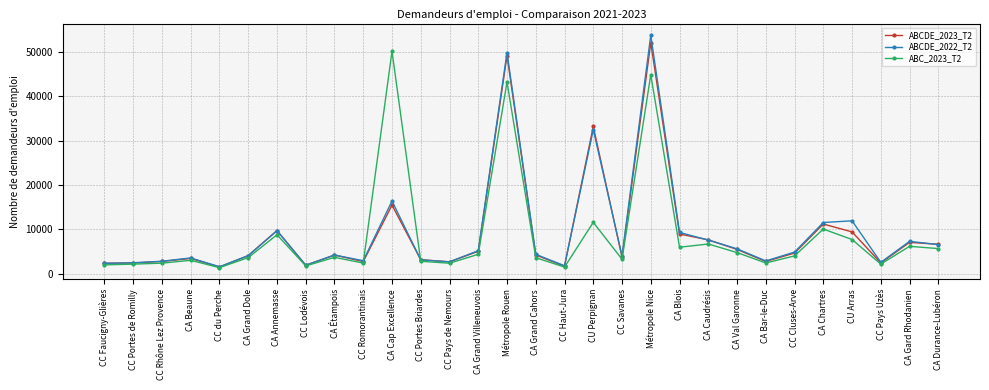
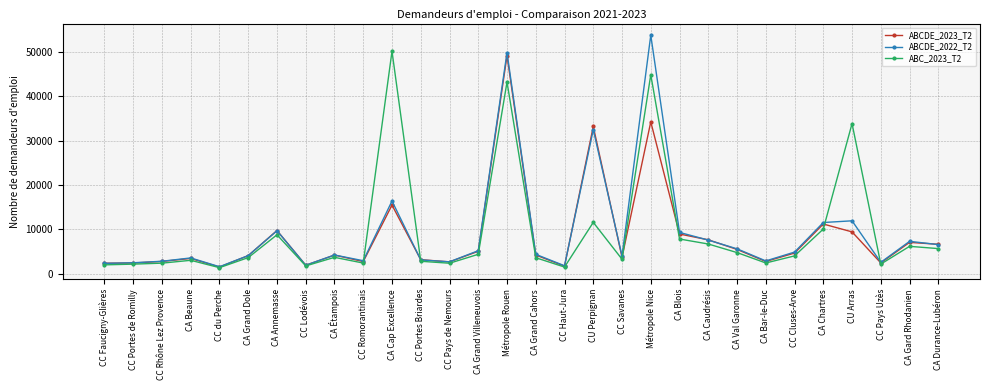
ABCDE_2023_T2, Métropole Nice: 52000 -> 34000
ABC_2023_T2, CA Blois: 6000 -> 8000
ABC_2023_T2, CU Arras: 8000 -> 34000
